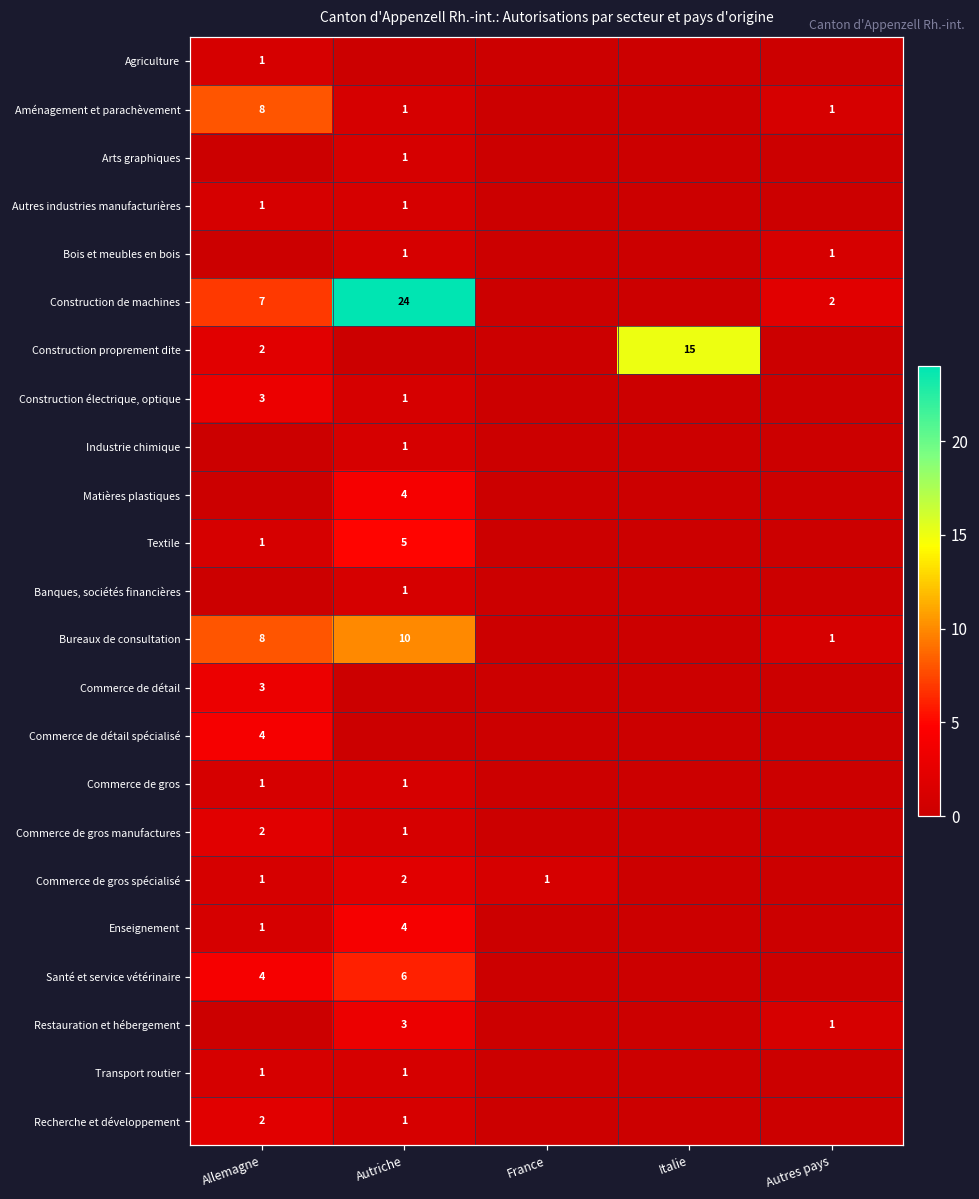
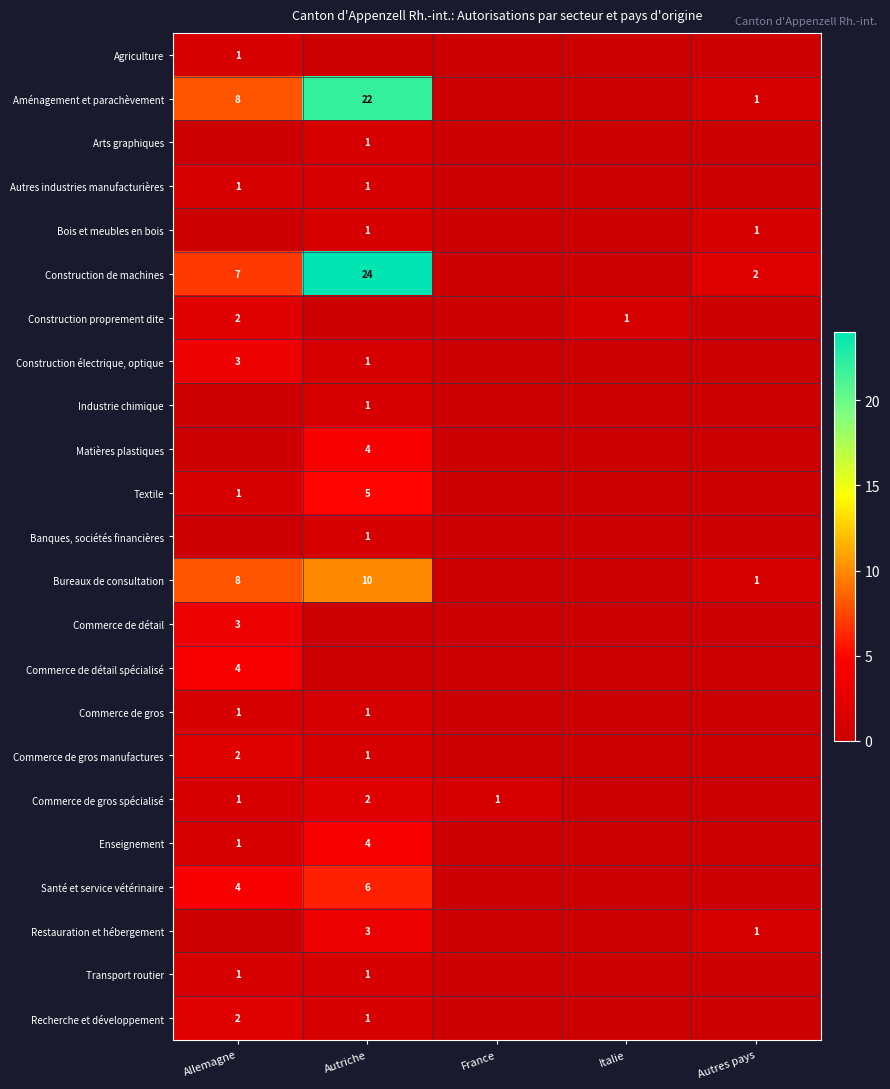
Aménagement et parachèvement, Autriche: 1 -> 22
Construction proprement dite, Italie: 15 -> 1
